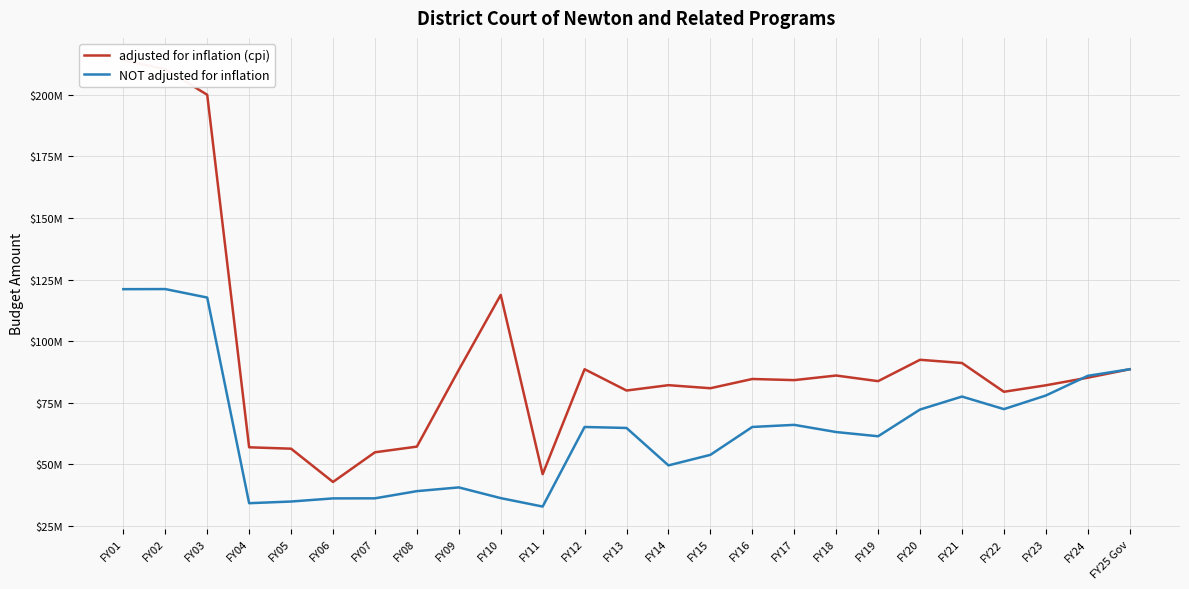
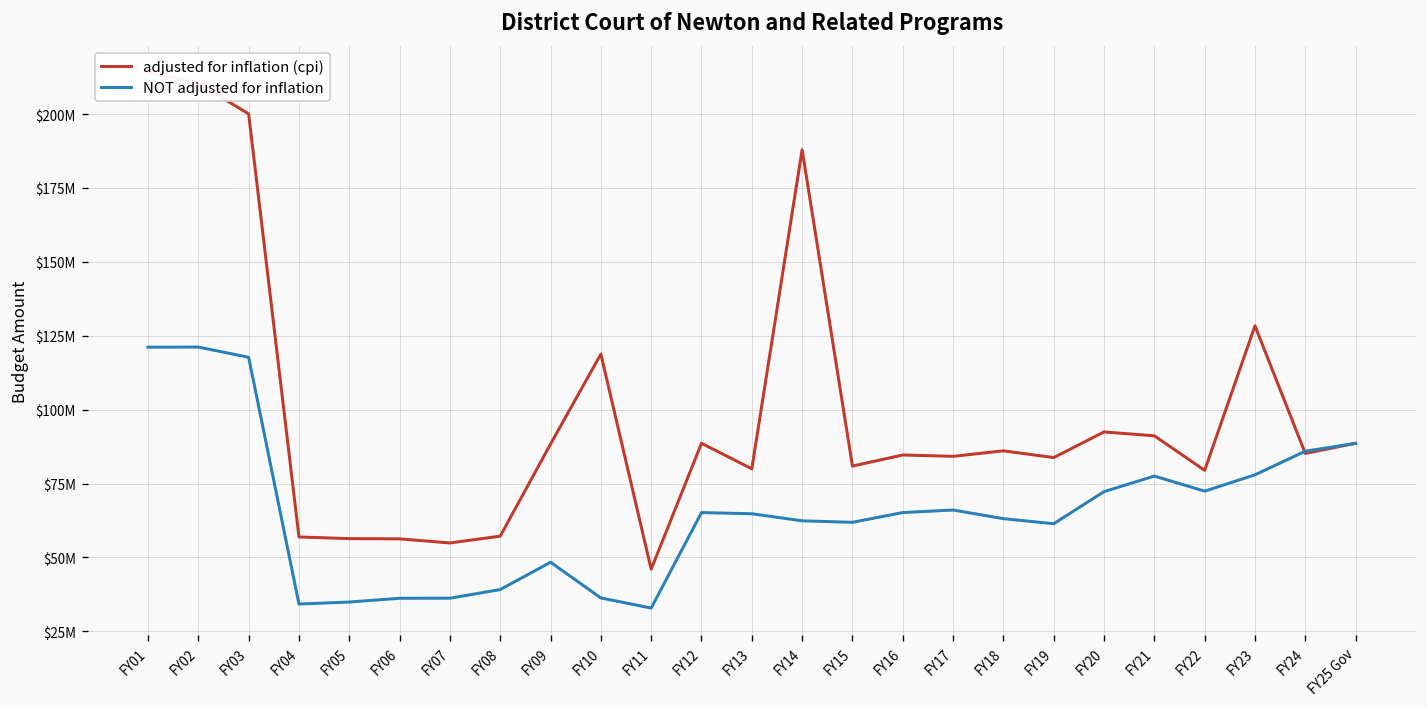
adjusted for inflation (cpi), FY06: $43000000 -> $56000000
NOT adjusted for inflation, FY09: $41000000 -> $48000000
adjusted for inflation (cpi), FY14: $82000000 -> $188000000
NOT adjusted for inflation, FY14: $50000000 -> $62000000
NOT adjusted for inflation, FY15: $54000000 -> $62000000
adjusted for inflation (cpi), FY23: $82000000 -> $128000000
